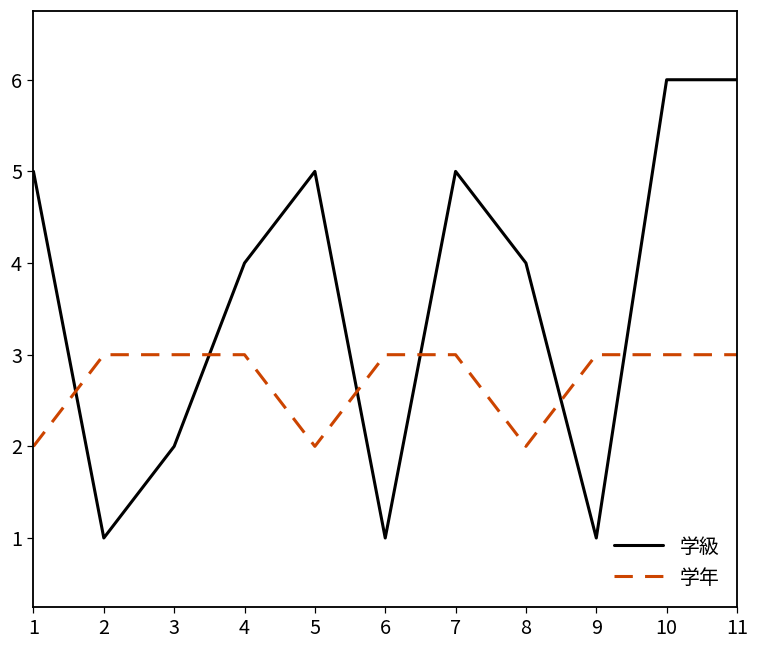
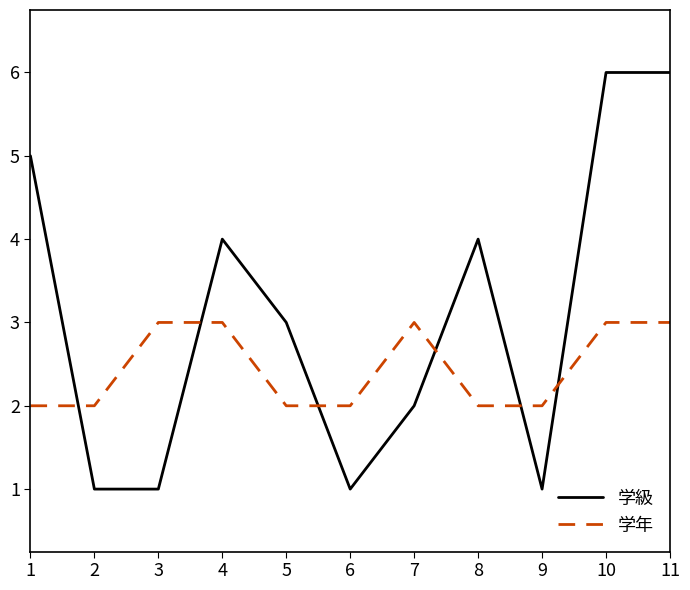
学年, 2: 3 -> 2
学級, 3: 2 -> 1
学級, 5: 5 -> 3
学年, 6: 3 -> 2
学級, 7: 5 -> 2
学年, 9: 3 -> 2
